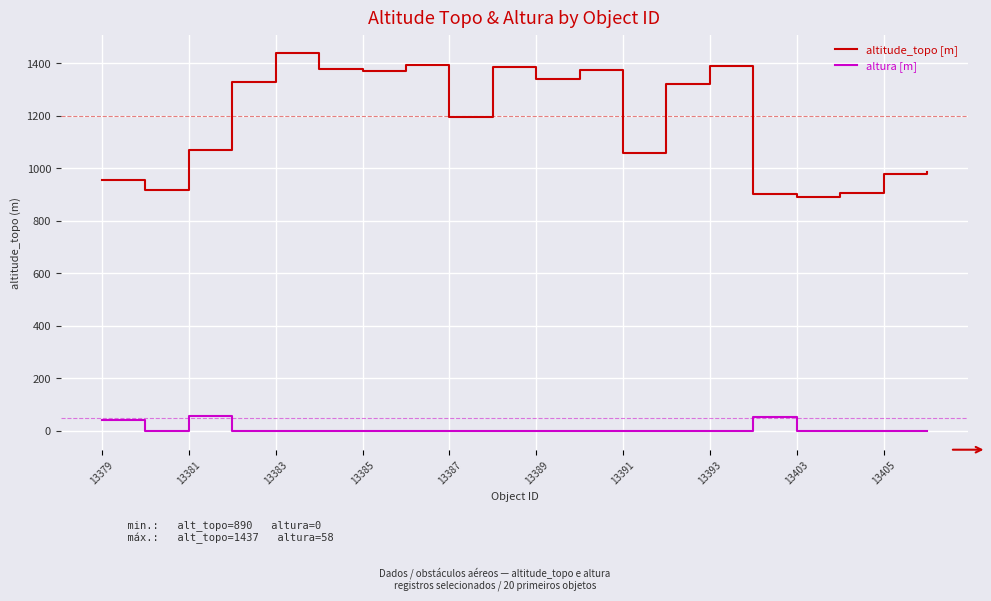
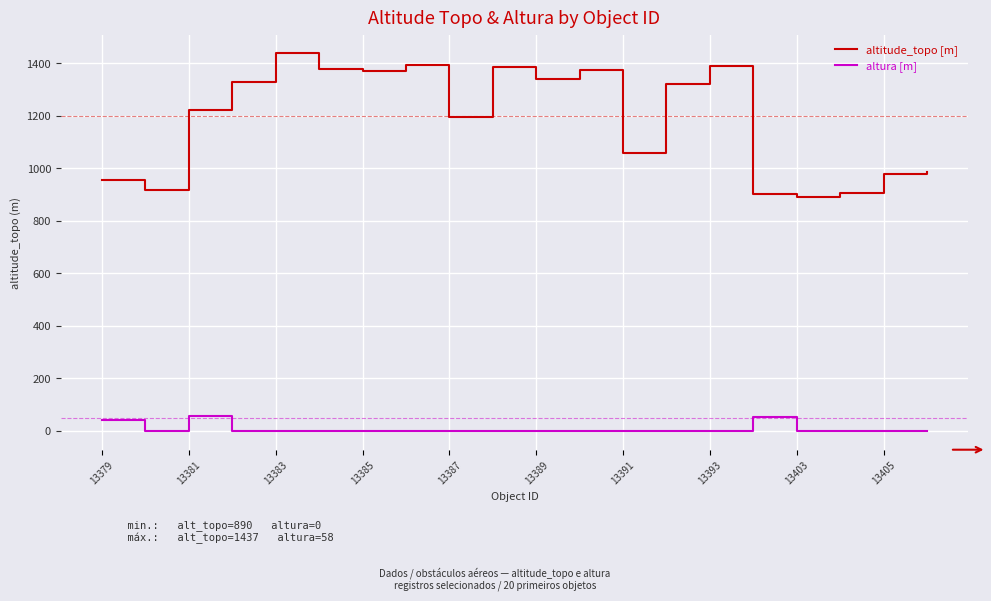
altitude_topo [m], 13381: 1070 -> 1220
